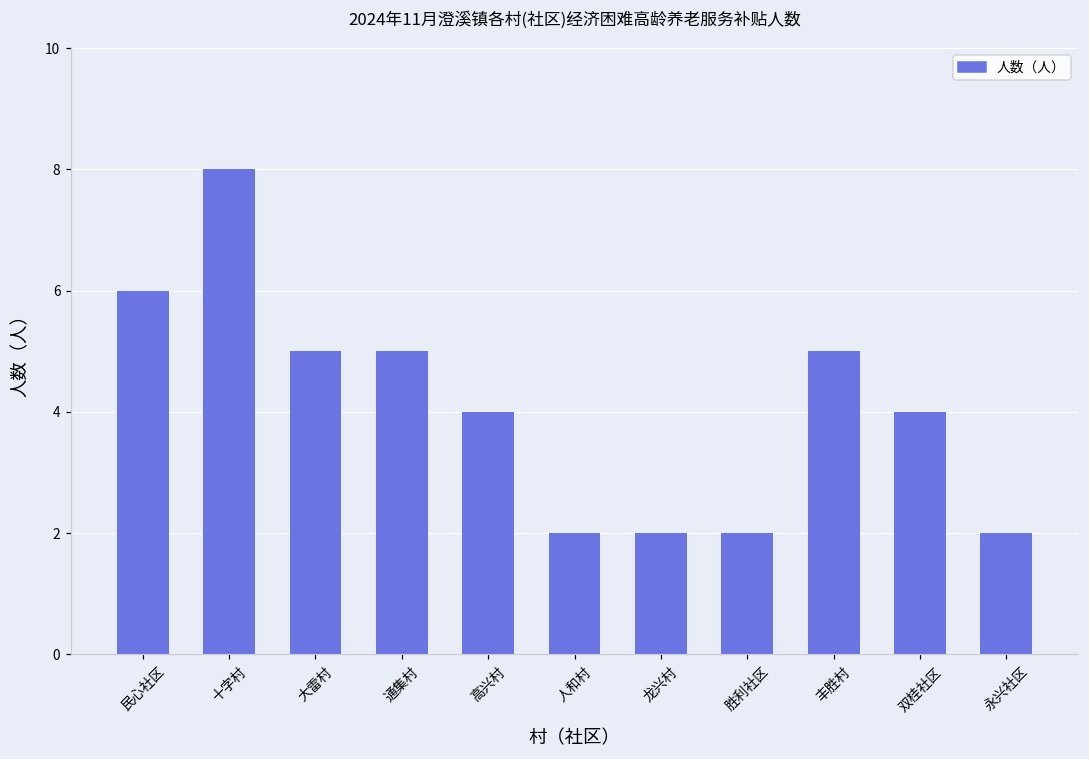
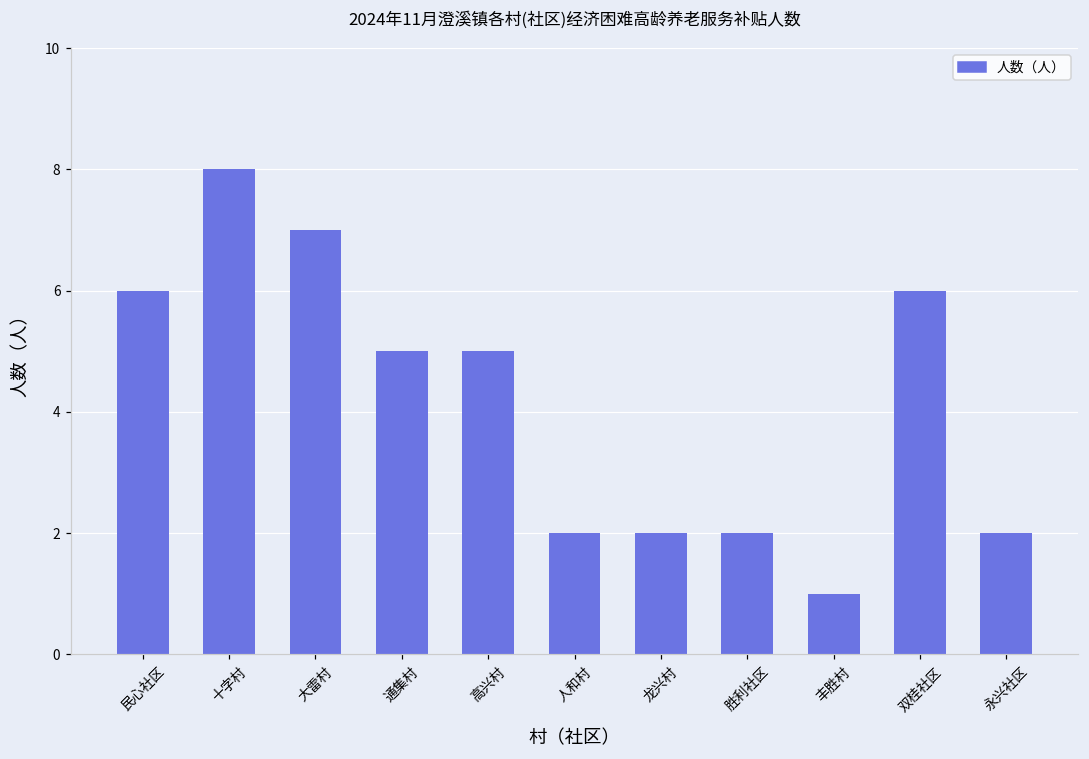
大雷村: 5 -> 7
高兴村: 4 -> 5
丰胜村: 5 -> 1
双桂社区: 4 -> 6
